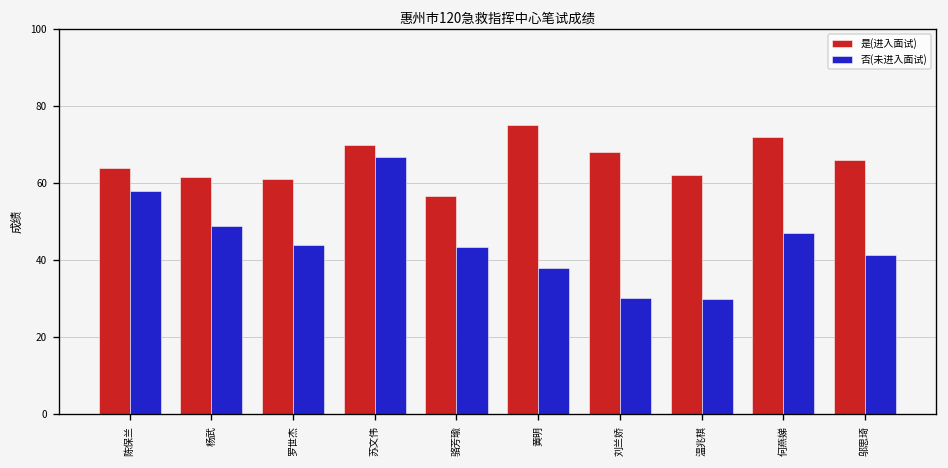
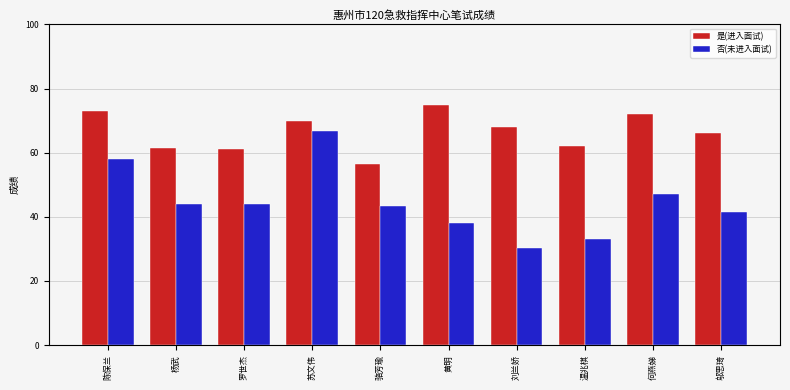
是(进入面试), 陈保兰: 64 -> 73
否(未进入面试), 杨武: 49 -> 44
否(未进入面试), 温兆棋: 30 -> 33
